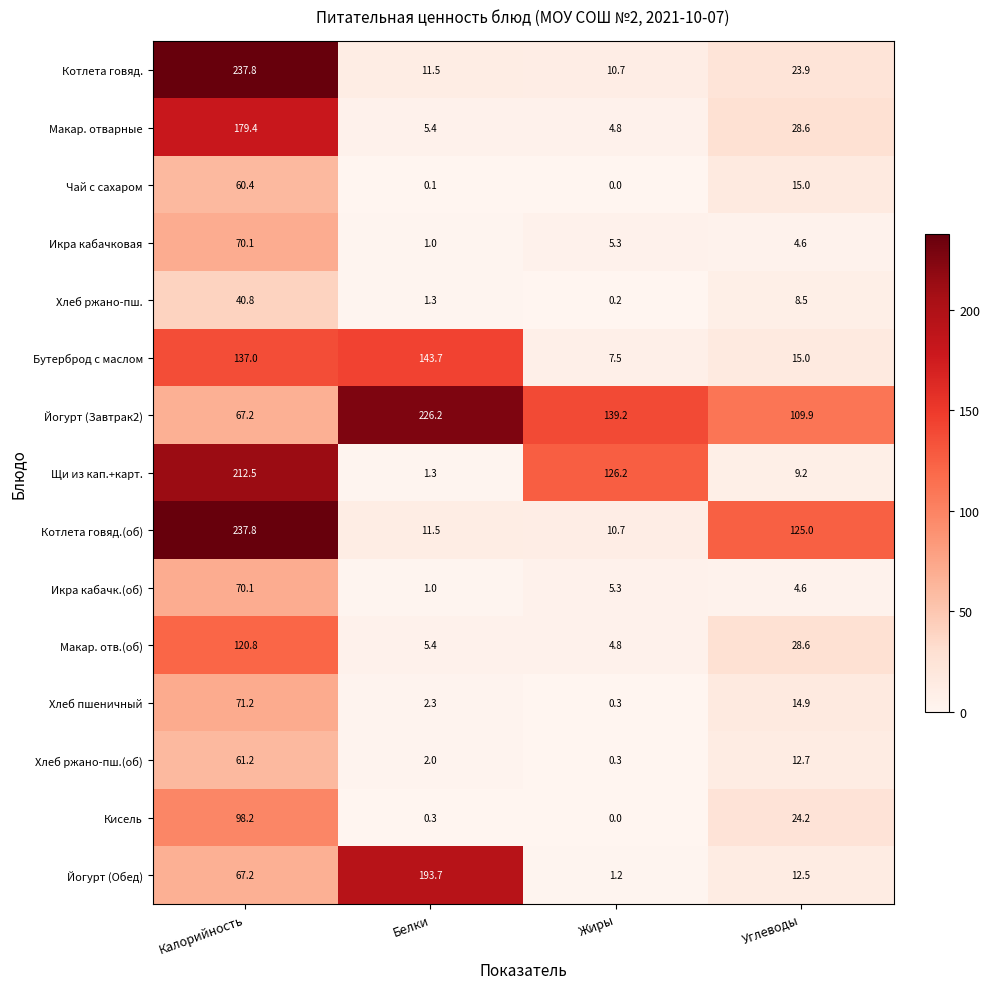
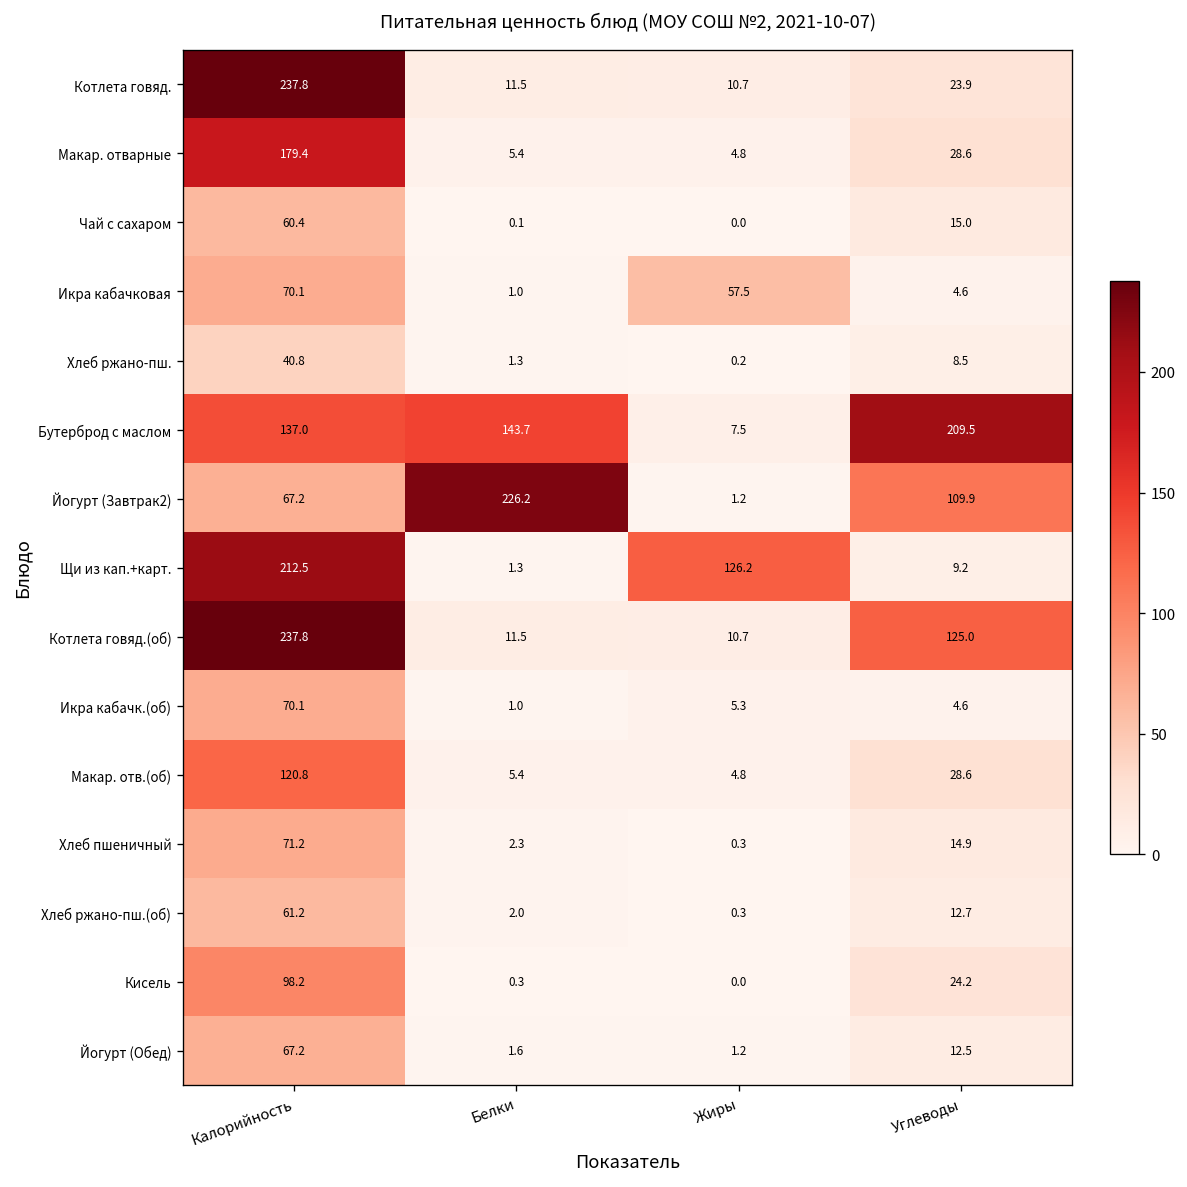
Икра кабачковая, Жиры: 5.3 -> 57.5
Бутерброд с маслом, Углеводы: 15.0 -> 209.5
Йогурт (Завтрак2), Жиры: 139.2 -> 1.2
Йогурт (Обед), Белки: 193.7 -> 1.6
